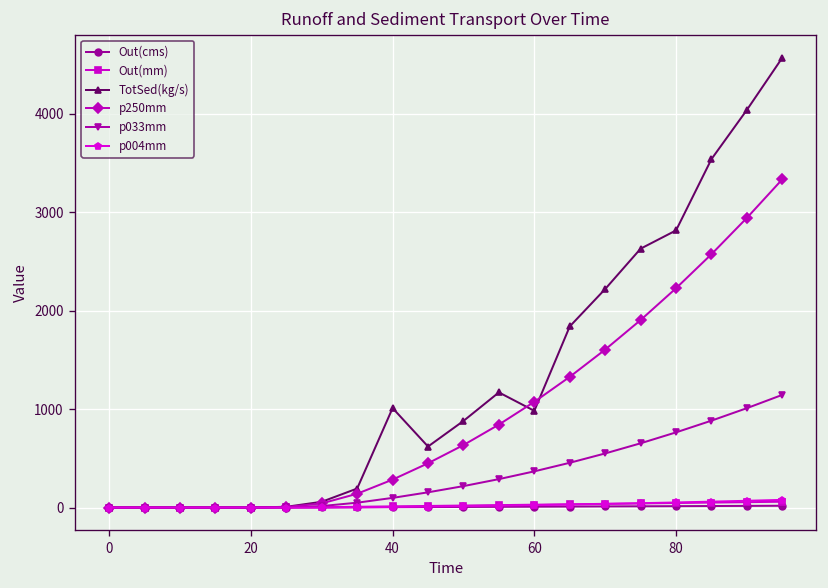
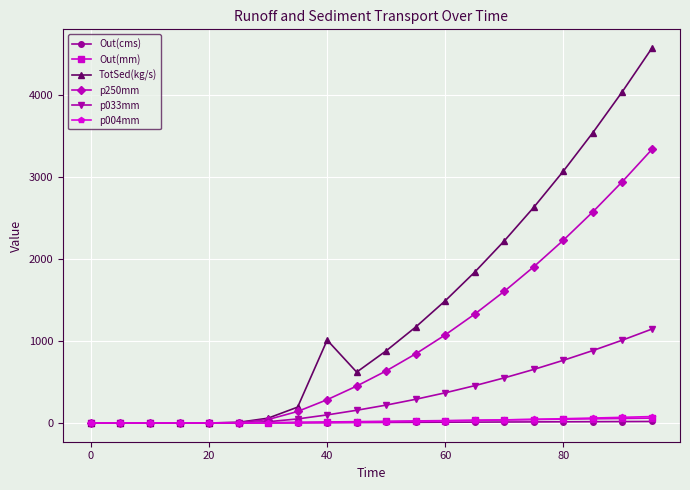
TotSed(kg/s), 60: 1000 -> 1500
TotSed(kg/s), 80: 2800 -> 3100
